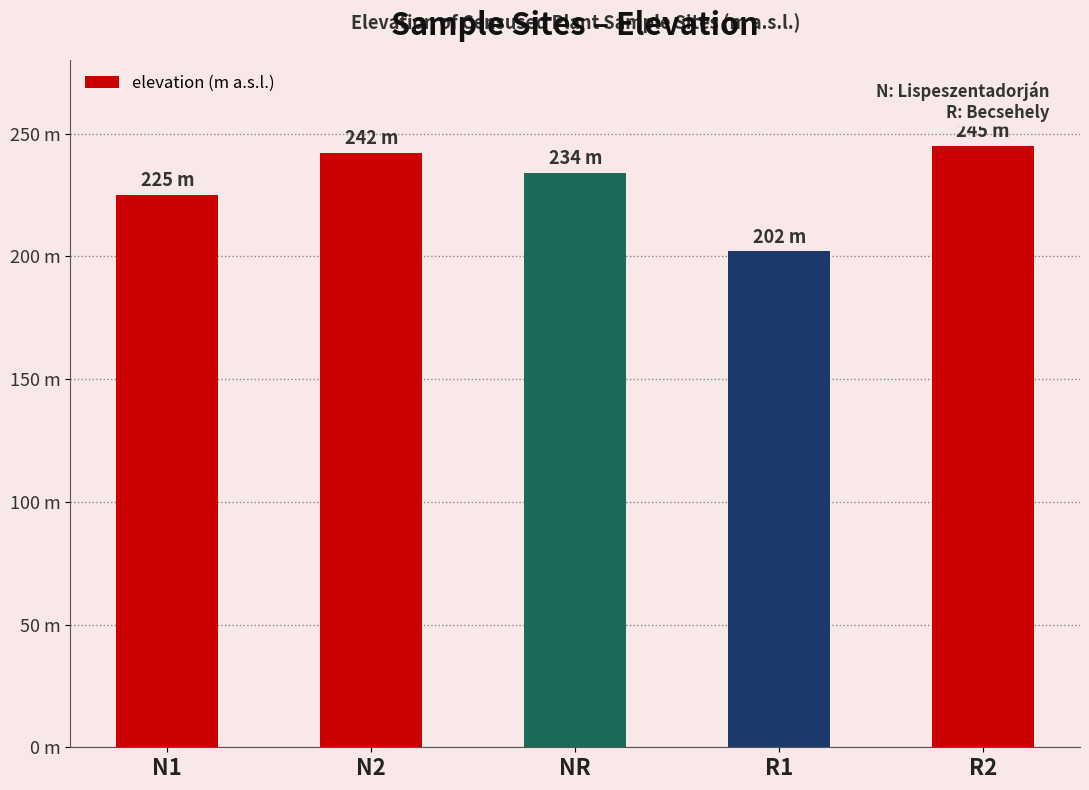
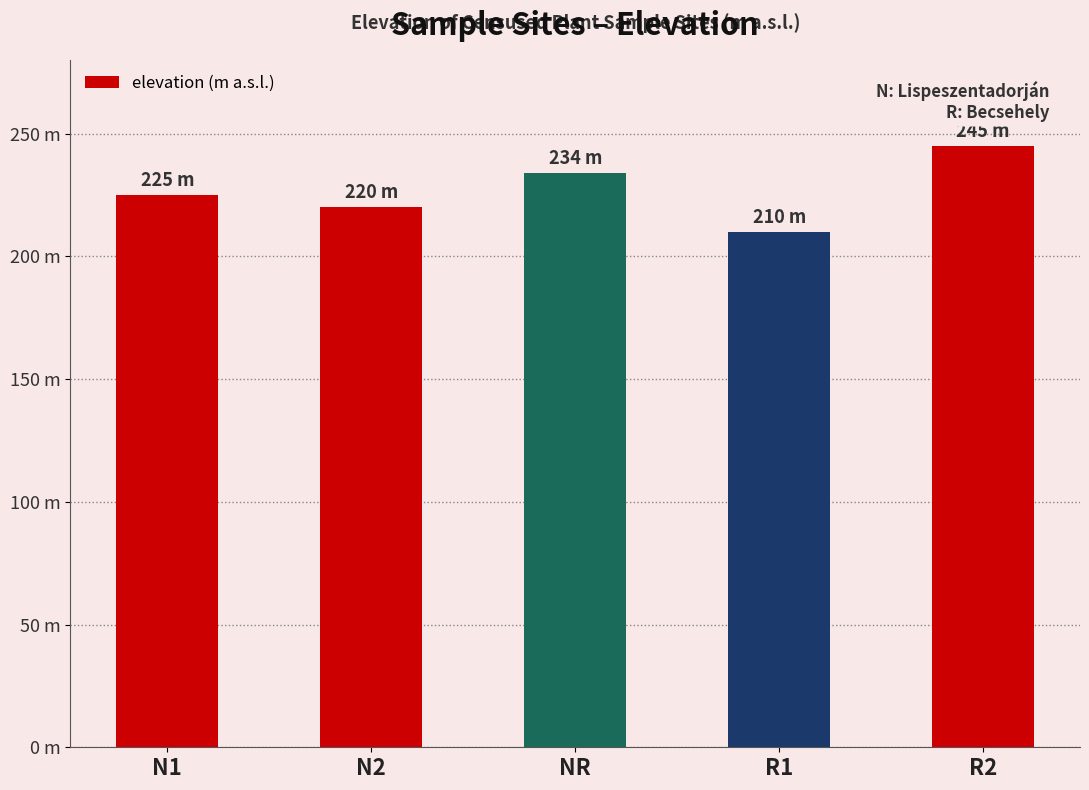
N2: 242 -> 220
R1: 202 -> 210
